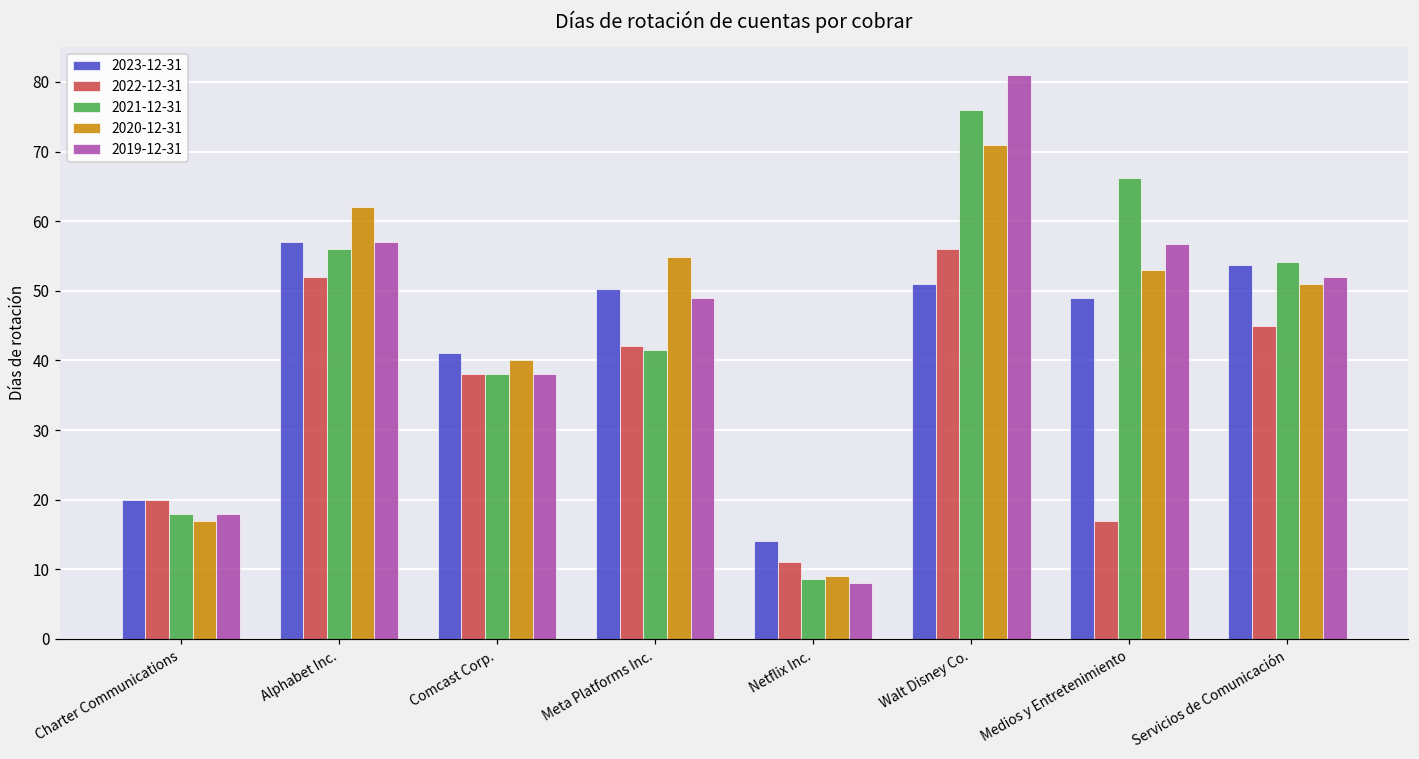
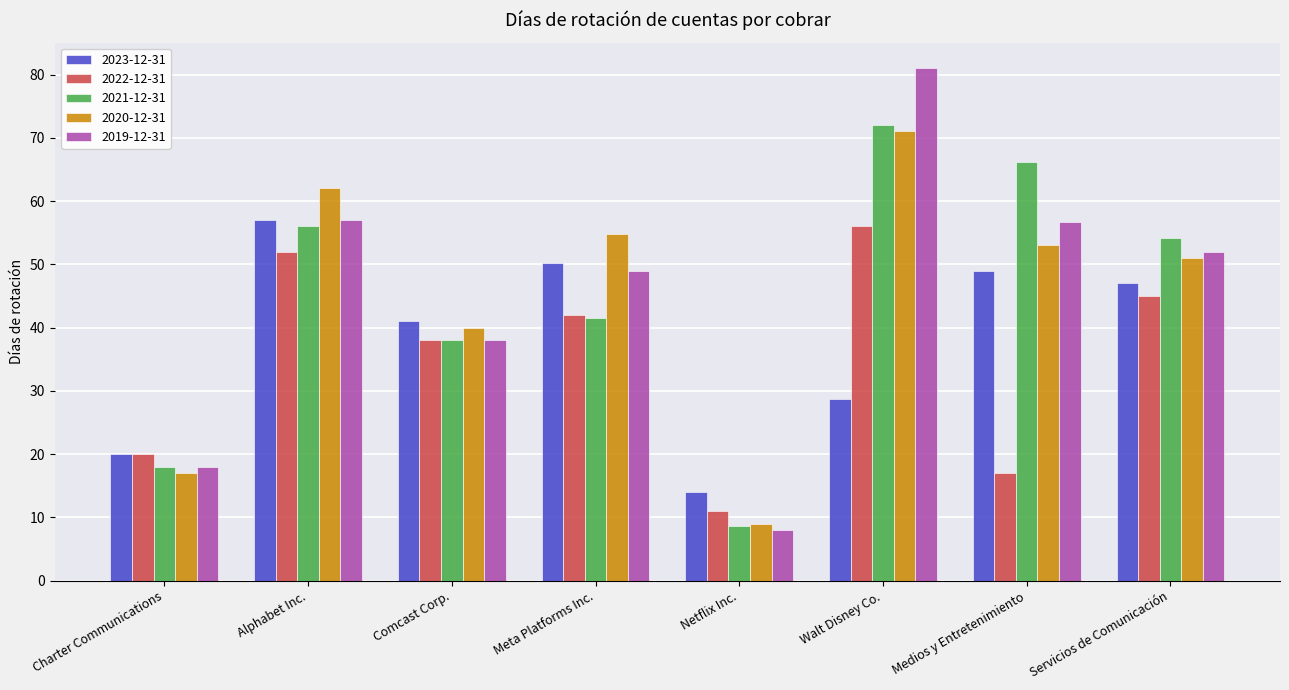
2023-12-31, Walt Disney Co.: 51 -> 29
2021-12-31, Walt Disney Co.: 76 -> 72
2023-12-31, Servicios de Comunicación: 54 -> 47
